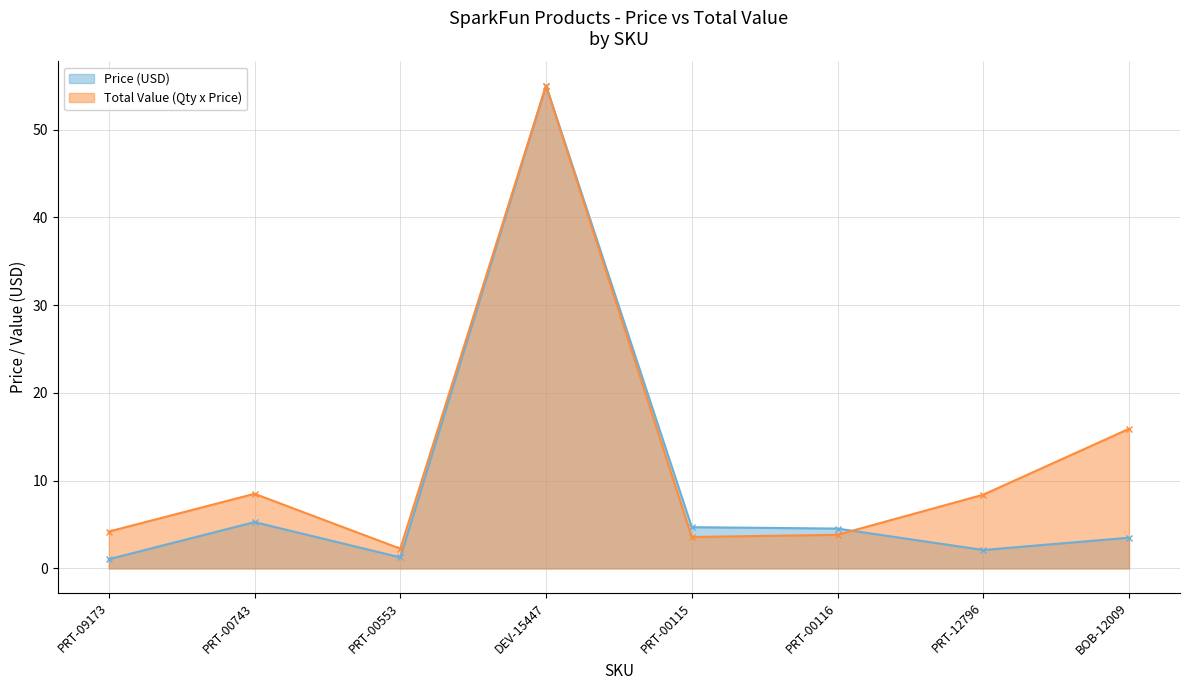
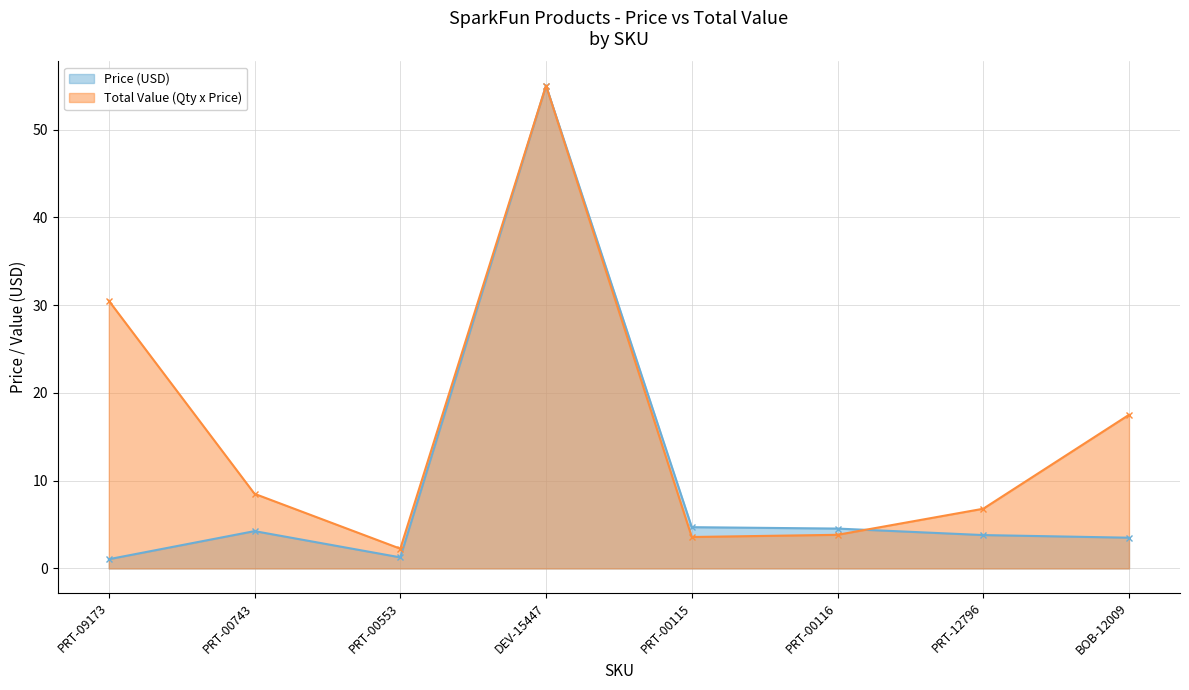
Total Value (Qty x Price), PRT-09173: 4 -> 31
Price (USD), PRT-00743: 5 -> 4
Price (USD), PRT-12796: 2 -> 4
Total Value (Qty x Price), PRT-12796: 8 -> 7
Total Value (Qty x Price), BOB-12009: 16 -> 18
